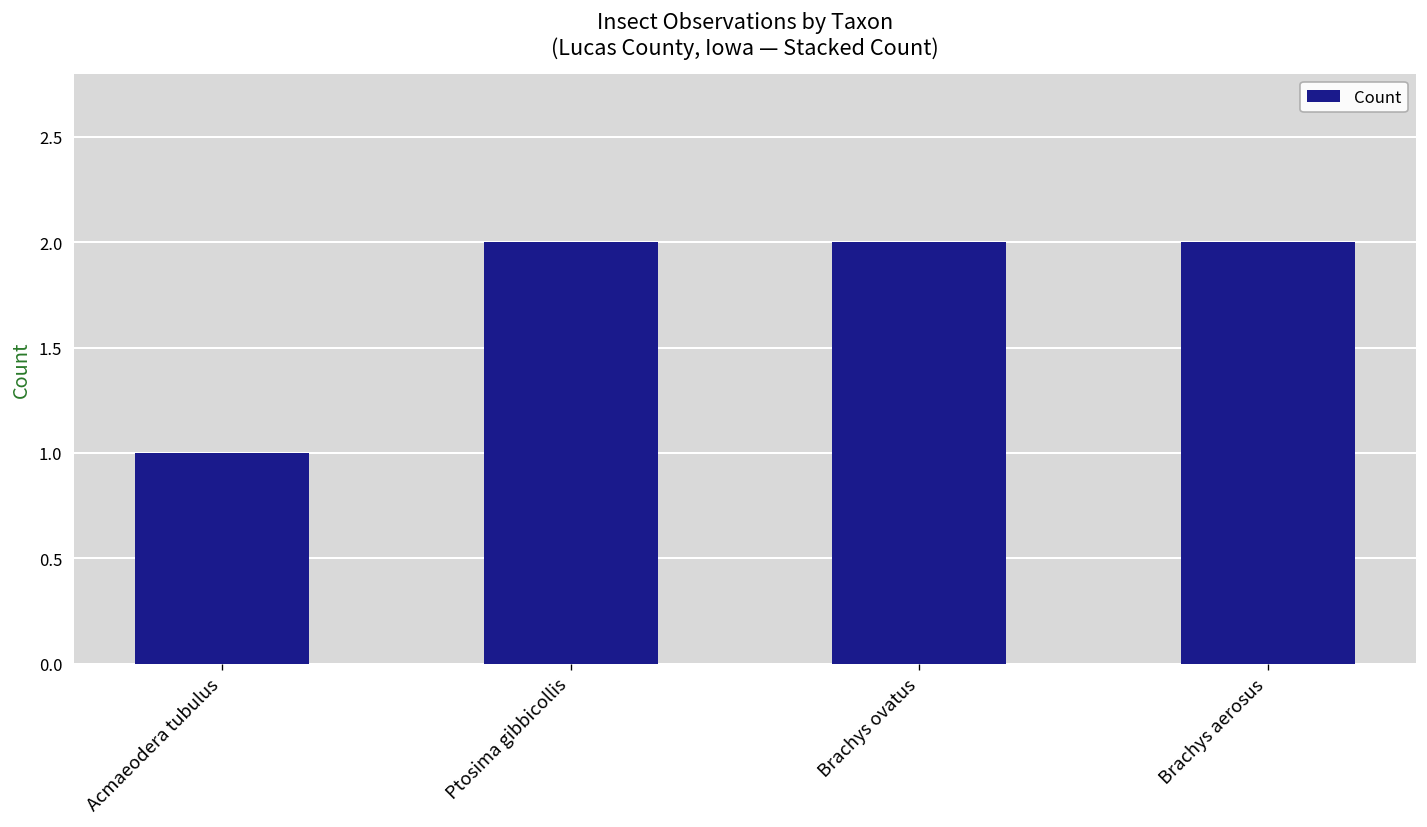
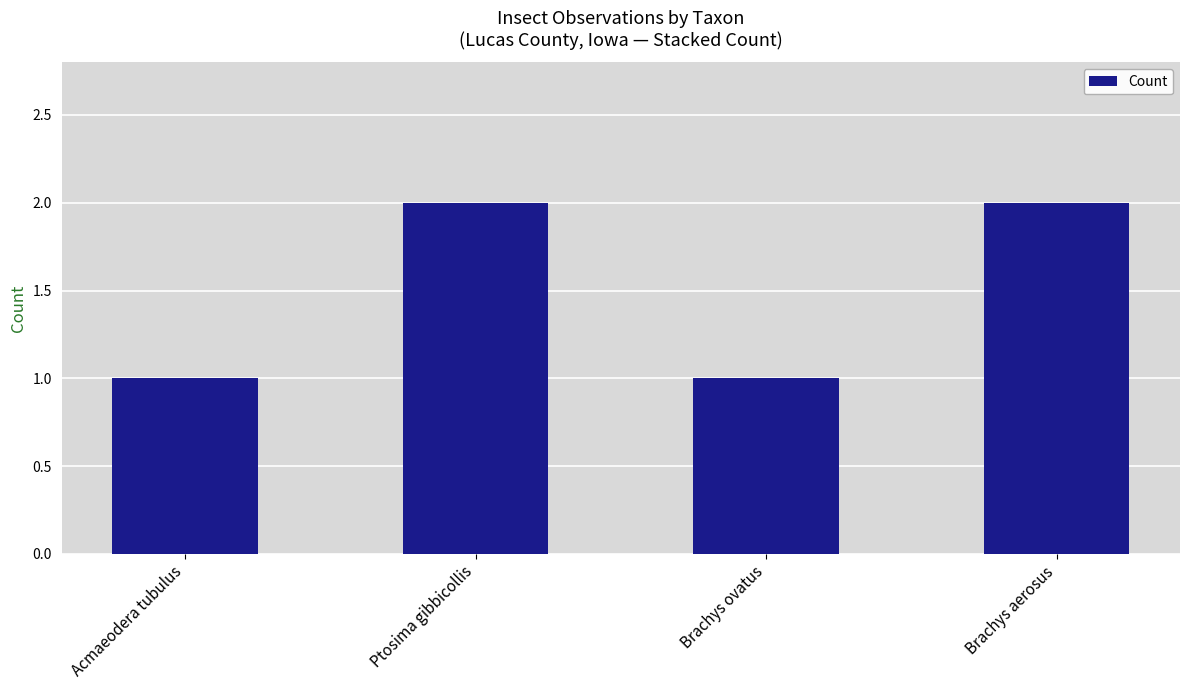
Brachys ovatus: 2 -> 1
